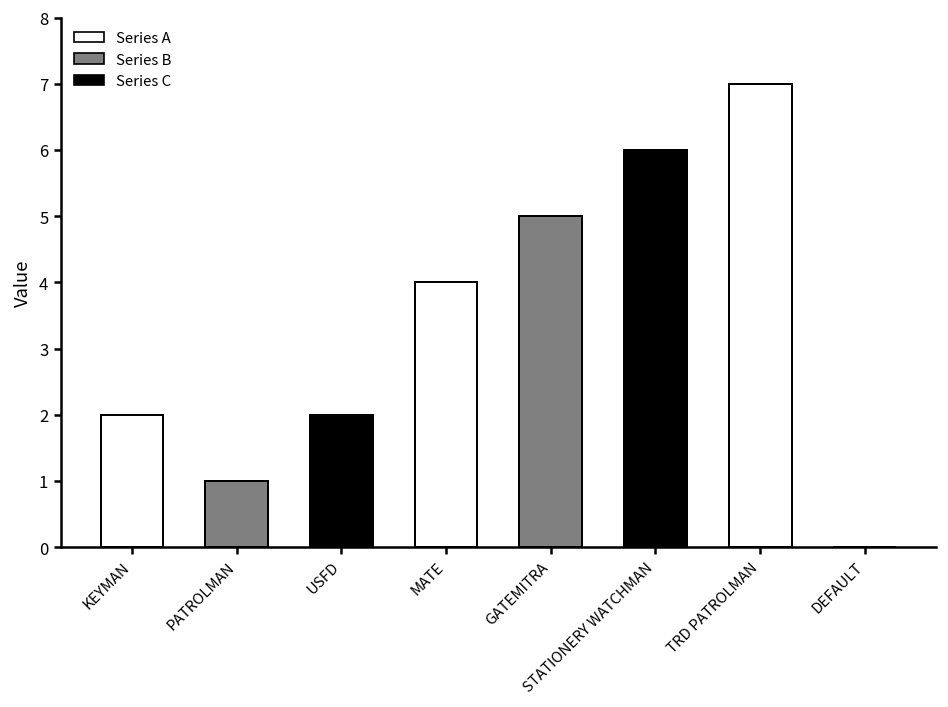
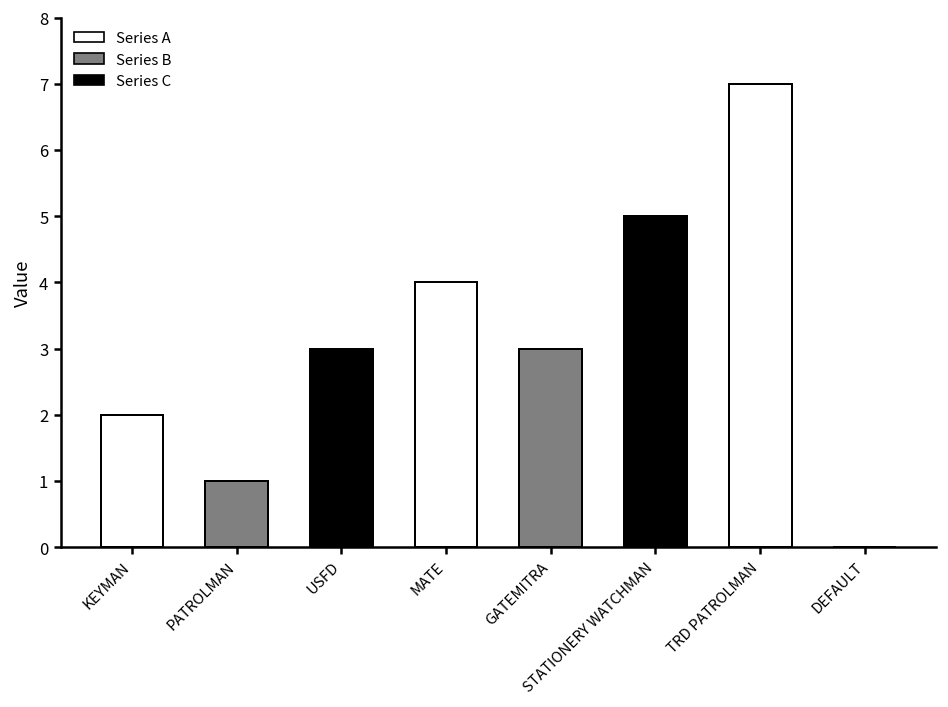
USFD: 2 -> 3
GATEMITRA: 5 -> 3
STATIONERY WATCHMAN: 6 -> 5
